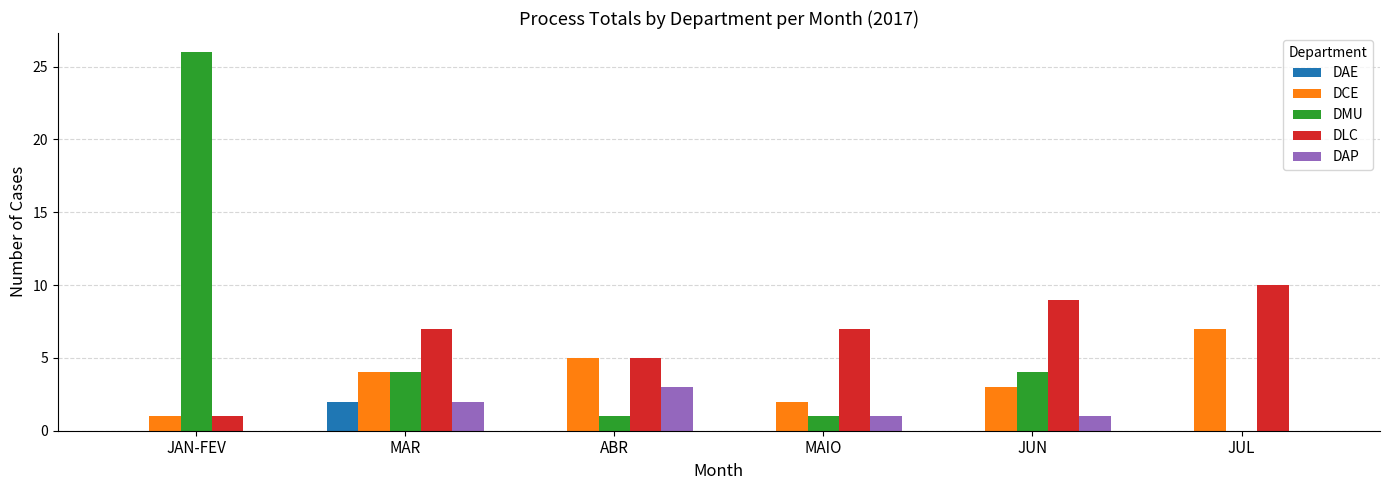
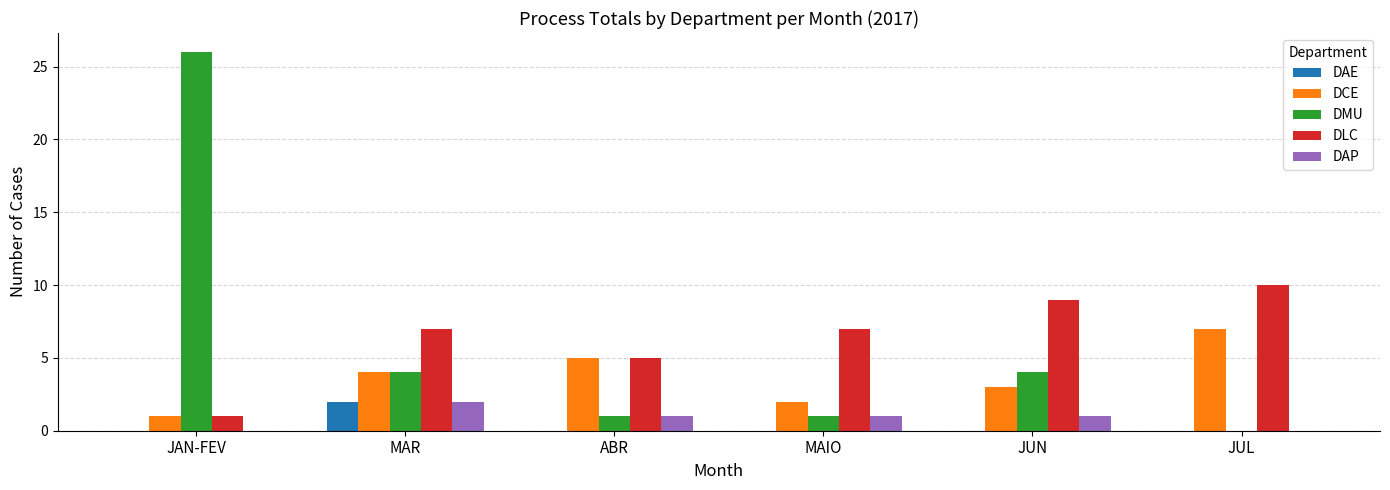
DAP, ABR: 3 -> 1
